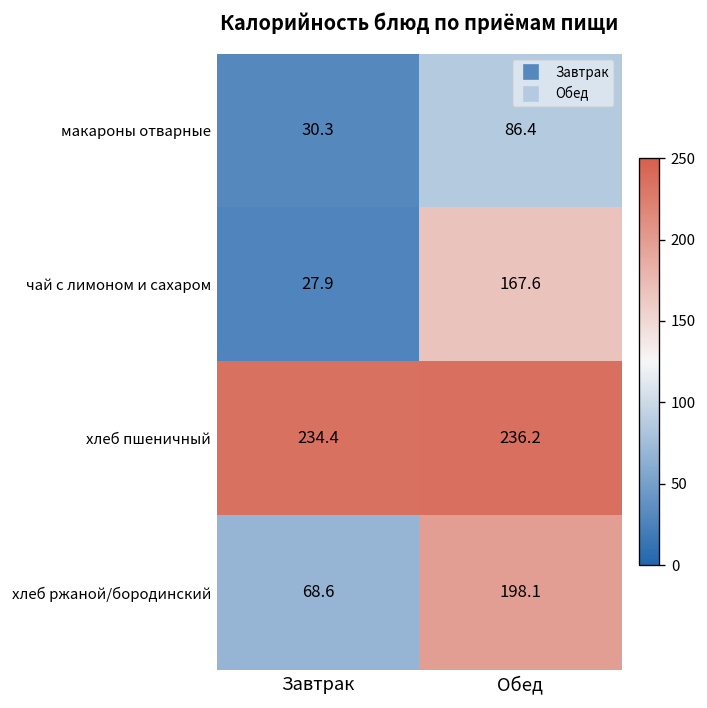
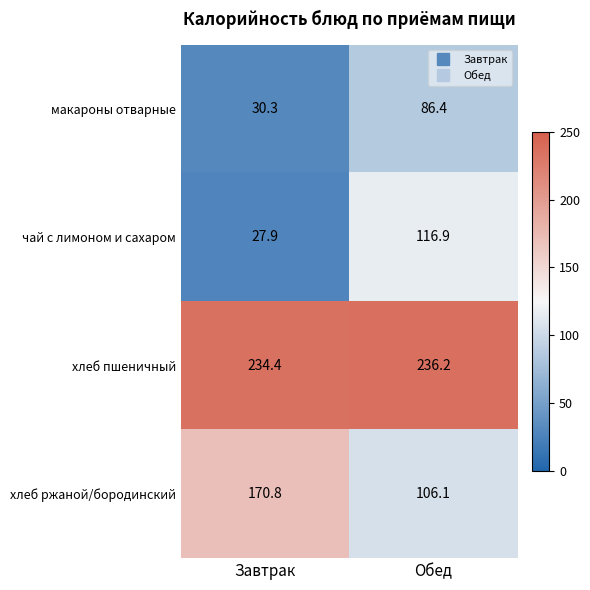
чай с лимоном и сахаром, Обед: 167.6 -> 116.9
хлеб ржаной/бородинский, Завтрак: 68.6 -> 170.8
хлеб ржаной/бородинский, Обед: 198.1 -> 106.1
